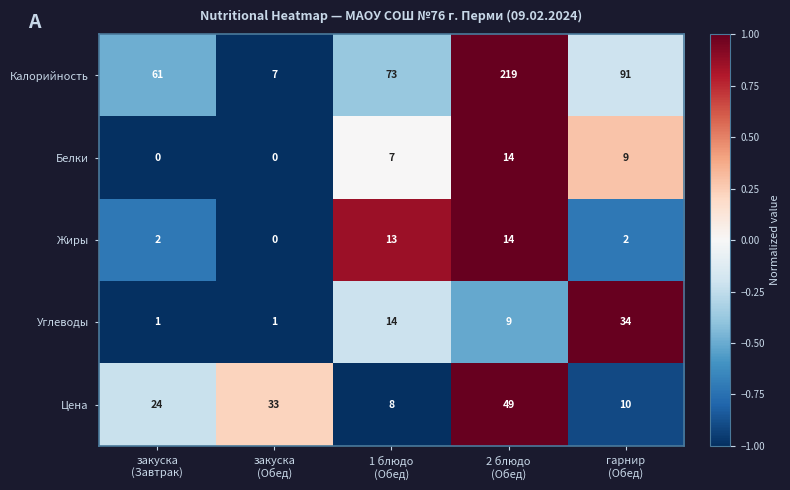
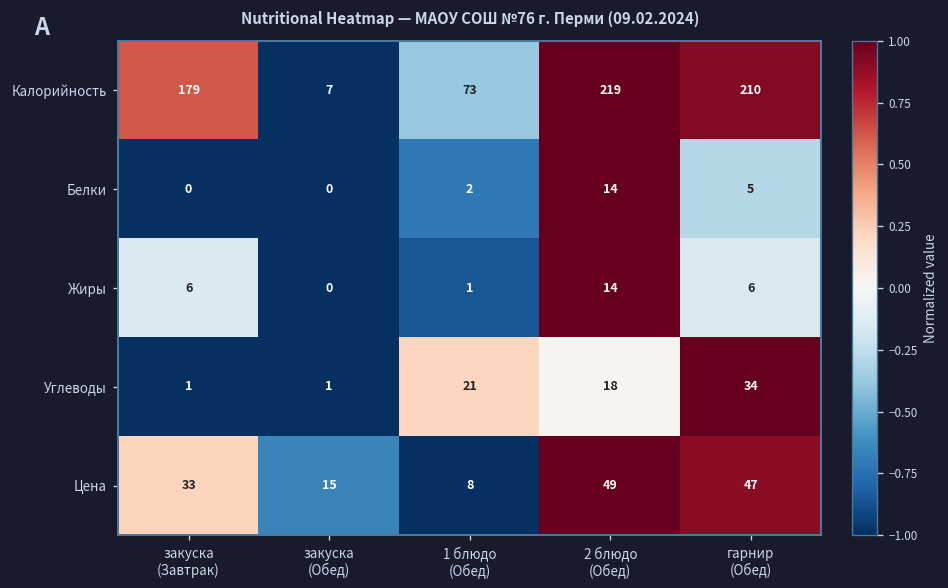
Калорийность, закуска (Завтрак): 61 -> 179
Калорийность, гарнир (Обед): 91 -> 210
Белки, 1 блюдо (Обед): 7 -> 2
Белки, гарнир (Обед): 9 -> 5
Жиры, закуска (Завтрак): 2 -> 6
Жиры, 1 блюдо (Обед): 13 -> 1
Жиры, гарнир (Обед): 2 -> 6
Углеводы, 1 блюдо (Обед): 14 -> 21
Углеводы, 2 блюдо (Обед): 9 -> 18
Цена, закуска (Завтрак): 24 -> 33
Цена, закуска (Обед): 33 -> 15
Цена, гарнир (Обед): 10 -> 47
